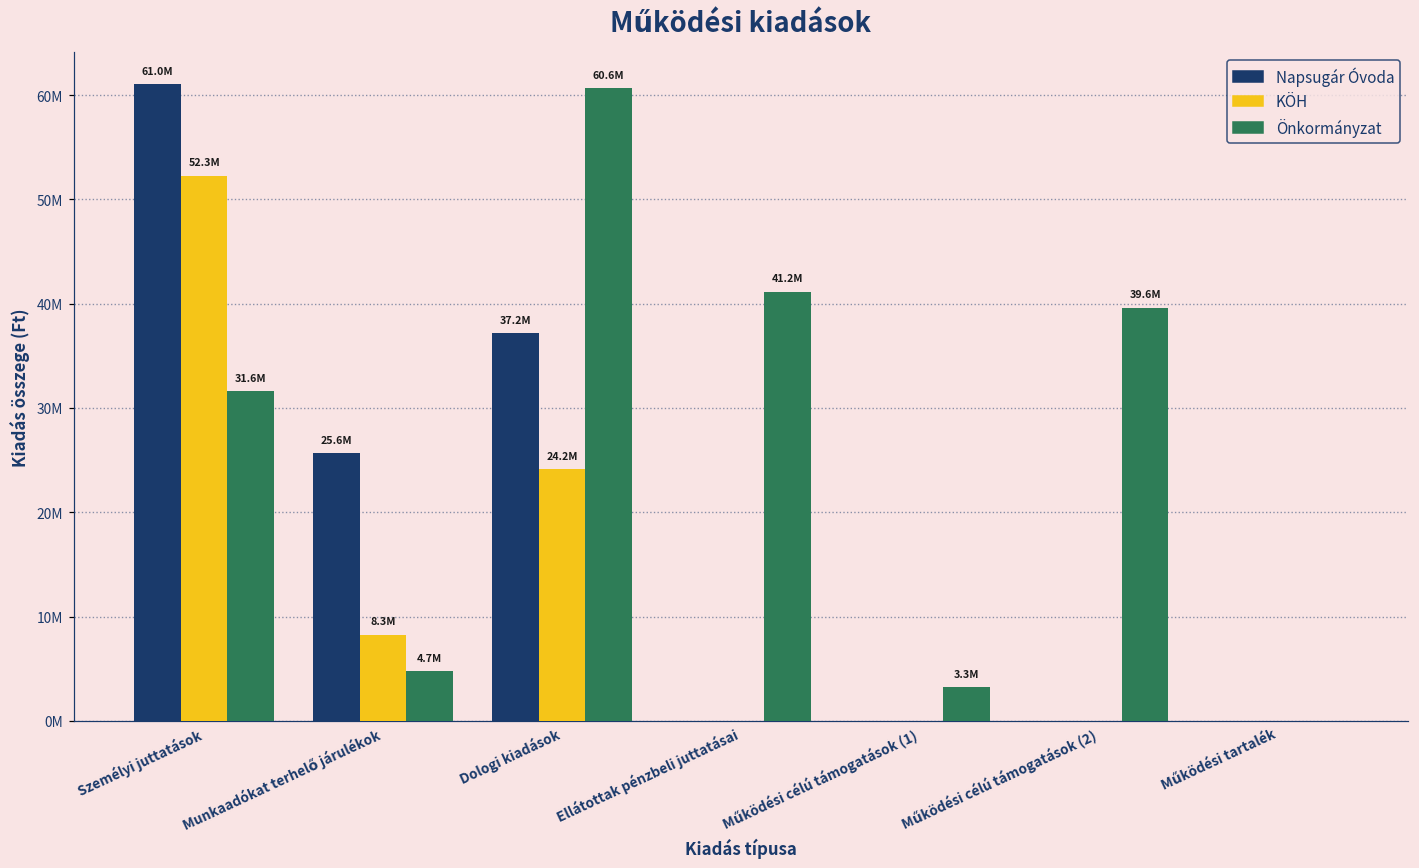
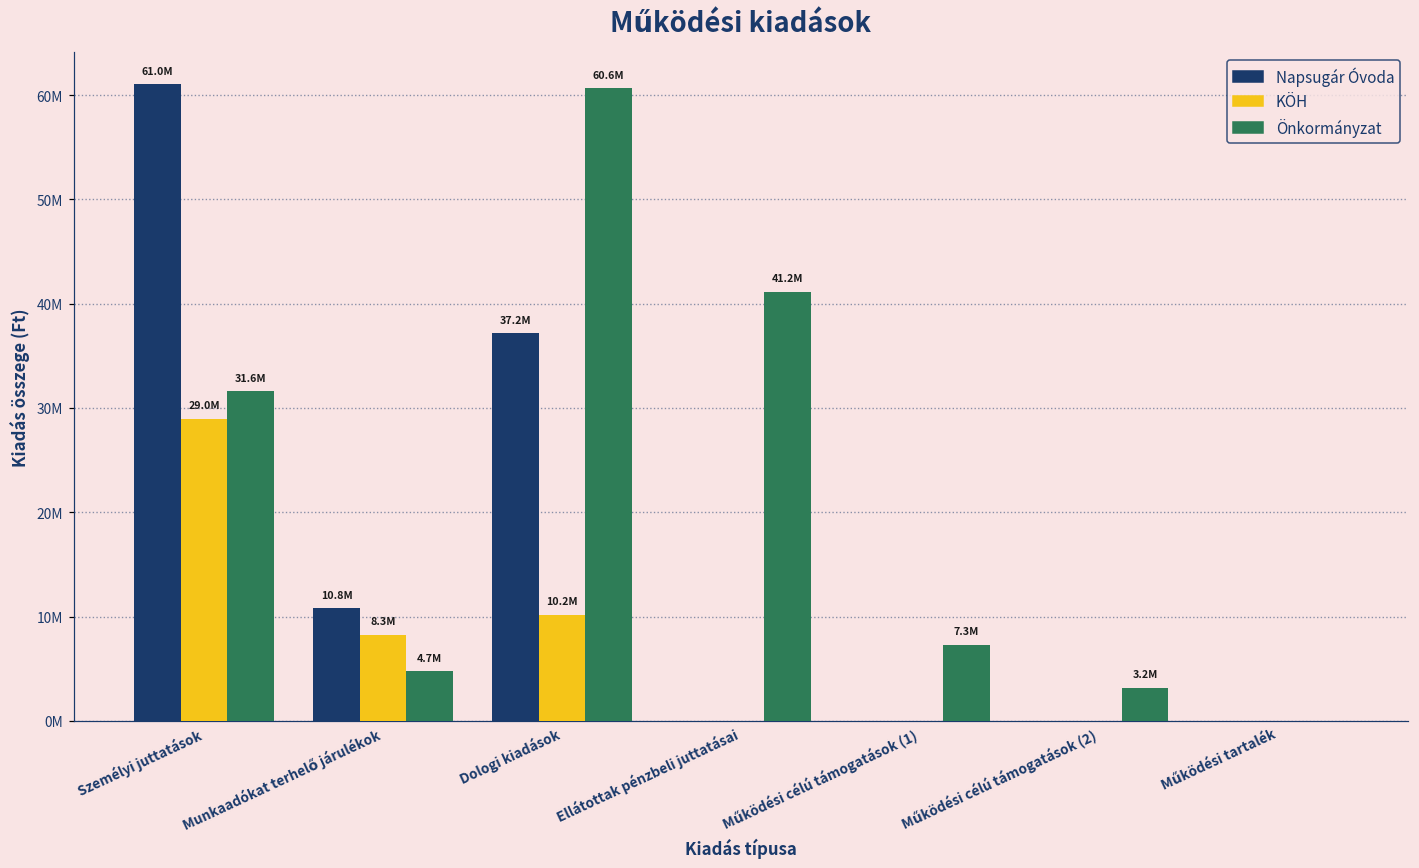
KÖH, Személyi juttatások: 52.3M -> 29.0M
Napsugár Óvoda, Munkaadókat terhelő járulékok: 25.6M -> 10.8M
KÖH, Dologi kiadások: 24.2M -> 10.2M
Önkormányzat, Működési célú támogatások (1): 3.3M -> 7.3M
Önkormányzat, Működési célú támogatások (2): 39.6M -> 3.2M
